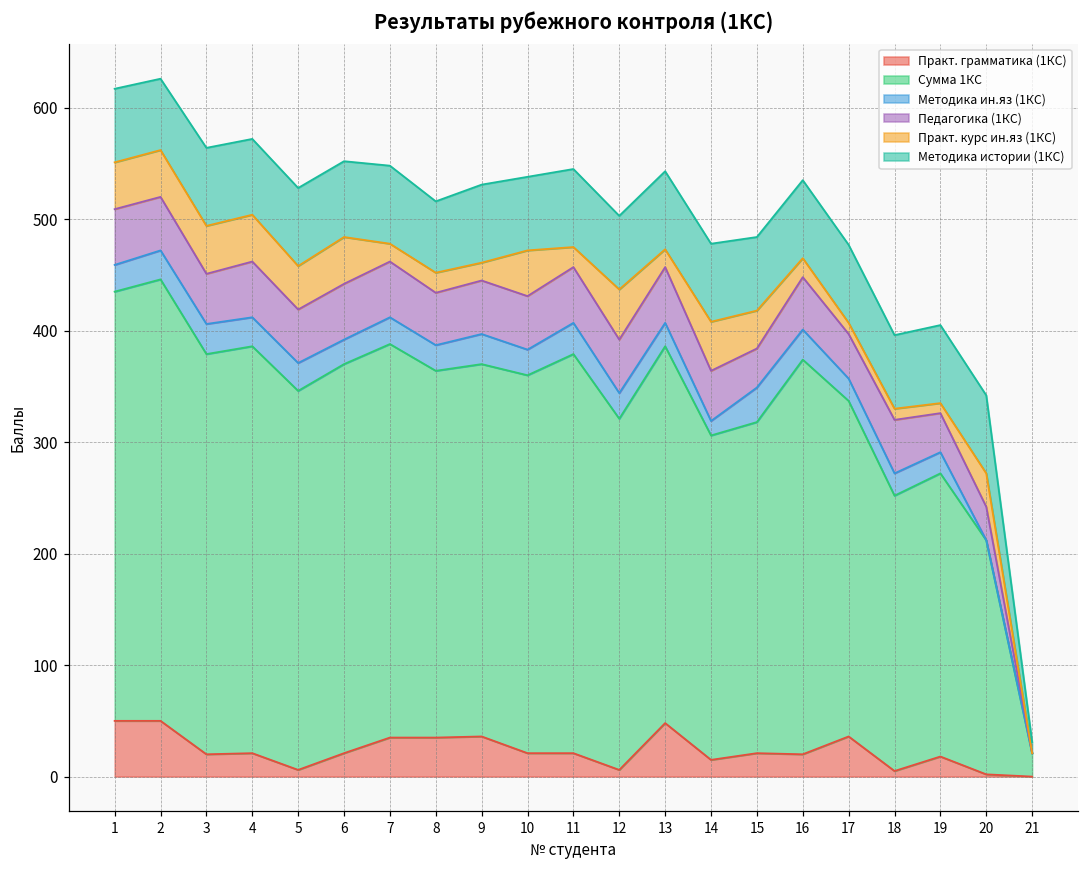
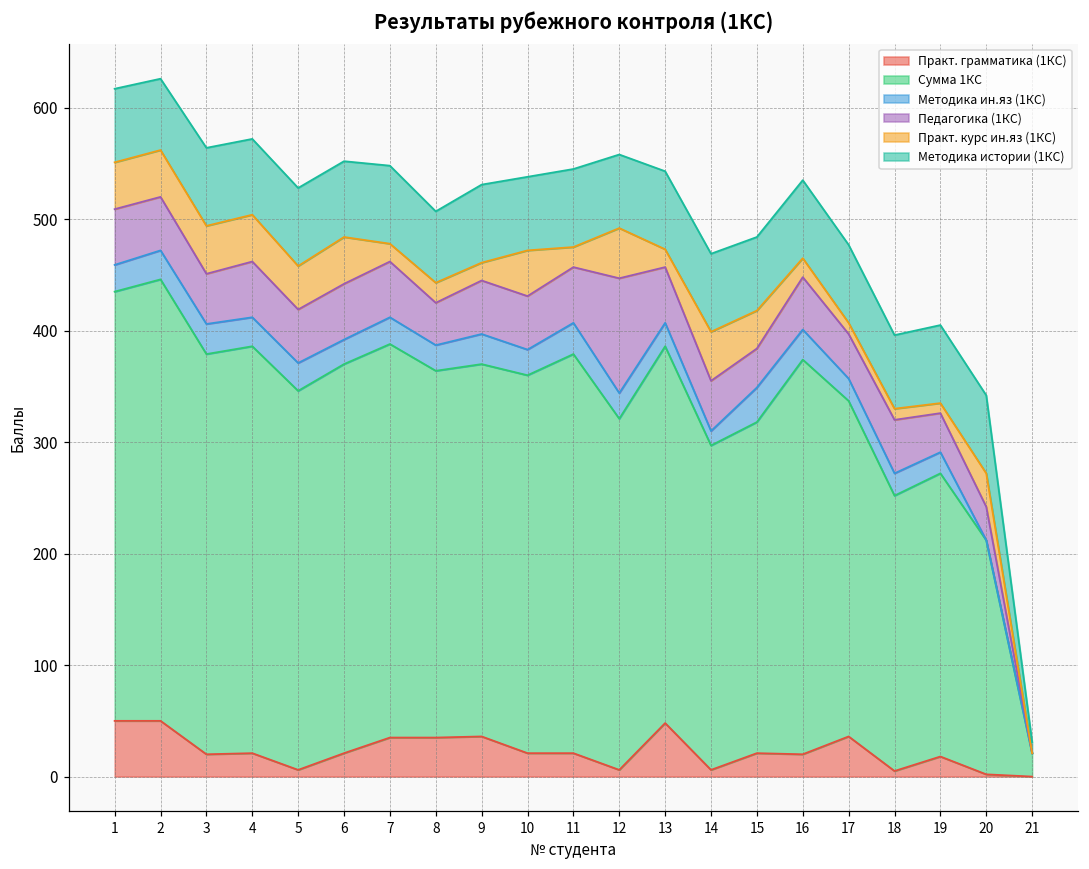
Педагогика (1КС), 8: 47 -> 38
Педагогика (1КС), 12: 48 -> 103
Практ. грамматика (1КС), 14: 15 -> 6
